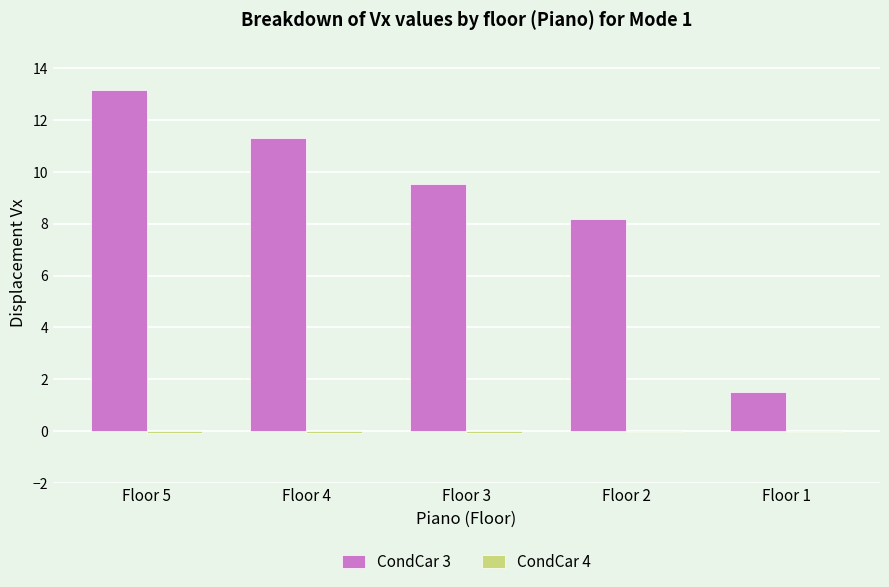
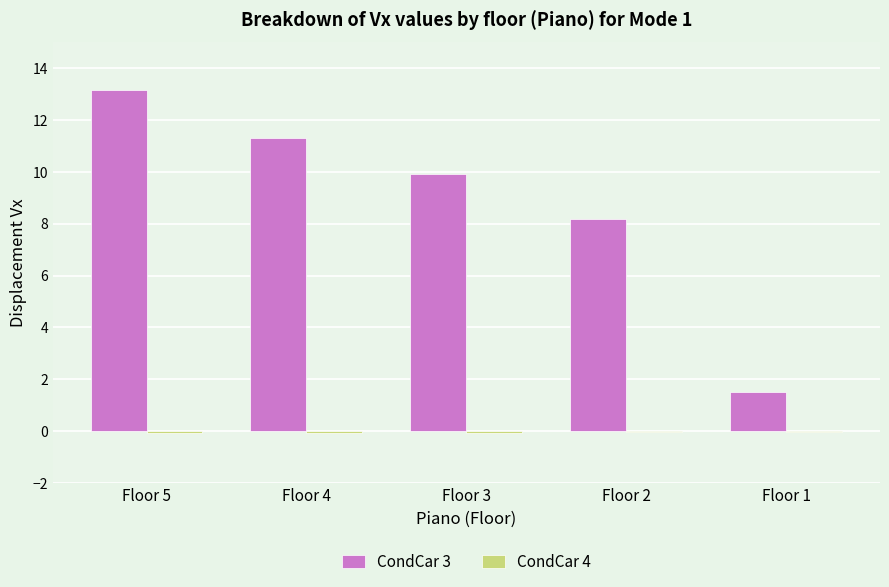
CondCar 3, Floor 3: 9.5 -> 9.9
